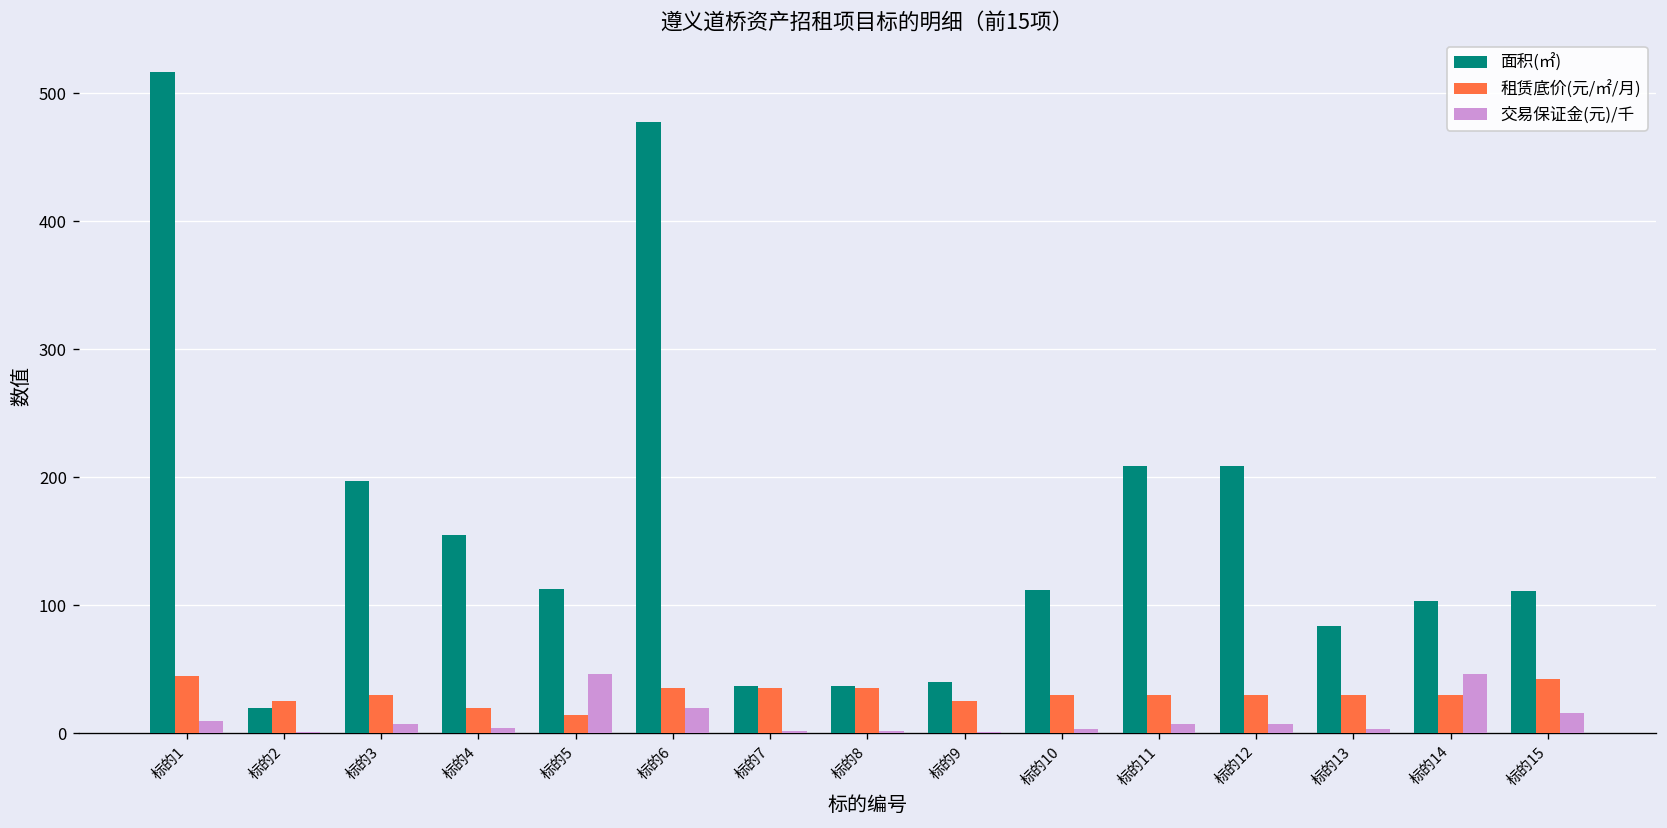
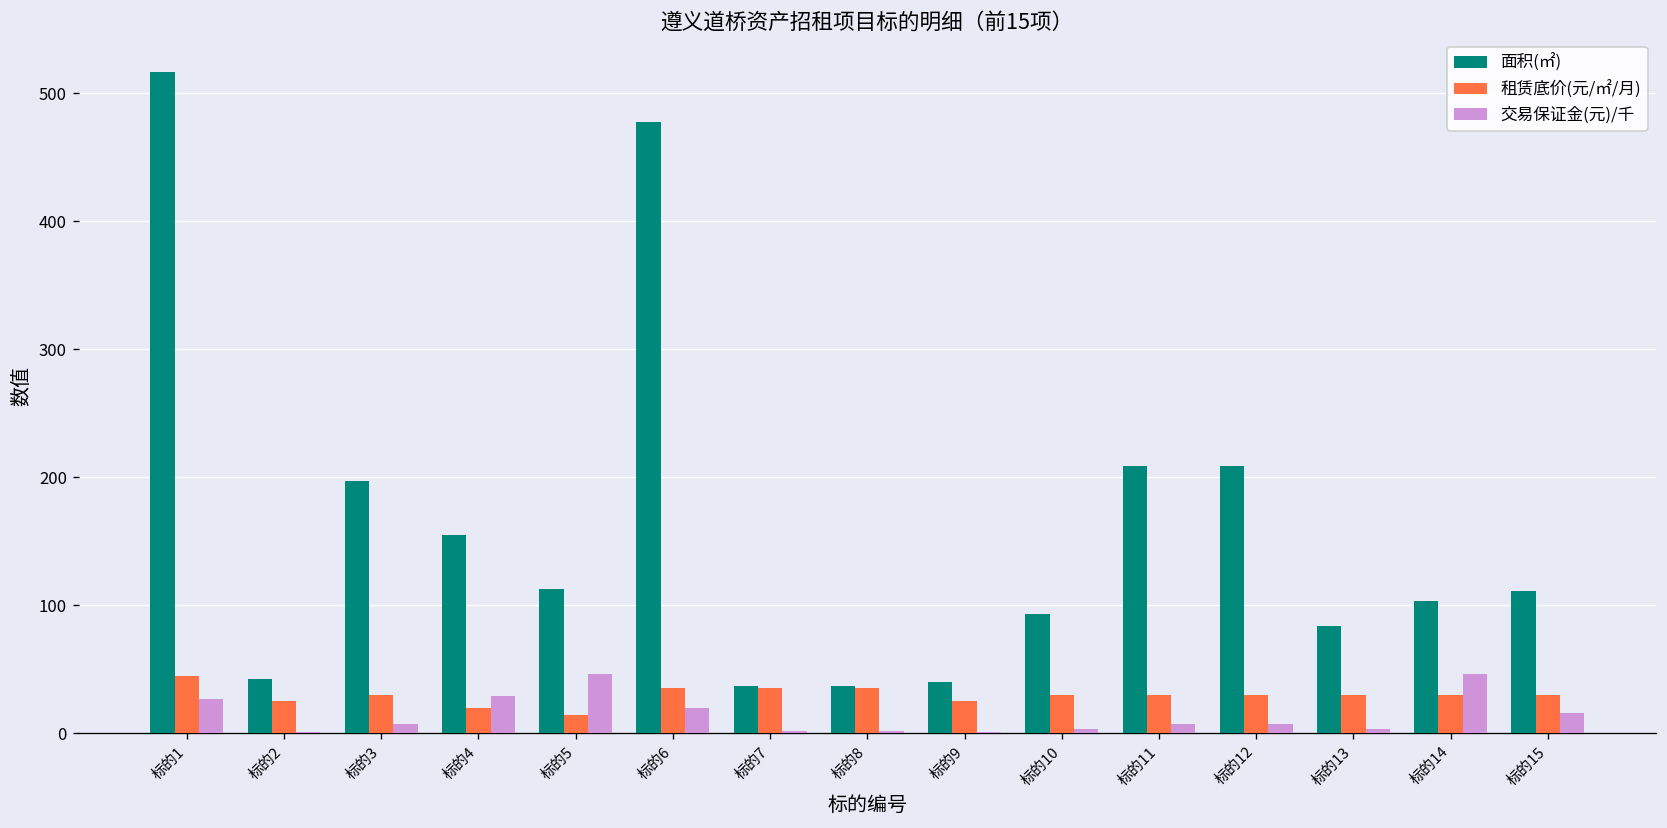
交易保证金(元)/千, 标的1: 10 -> 27
面积(㎡), 标的2: 20 -> 42
交易保证金(元)/千, 标的4: 4 -> 29
面积(㎡), 标的10: 112 -> 93
租赁底价(元/㎡/月), 标的15: 42 -> 30
